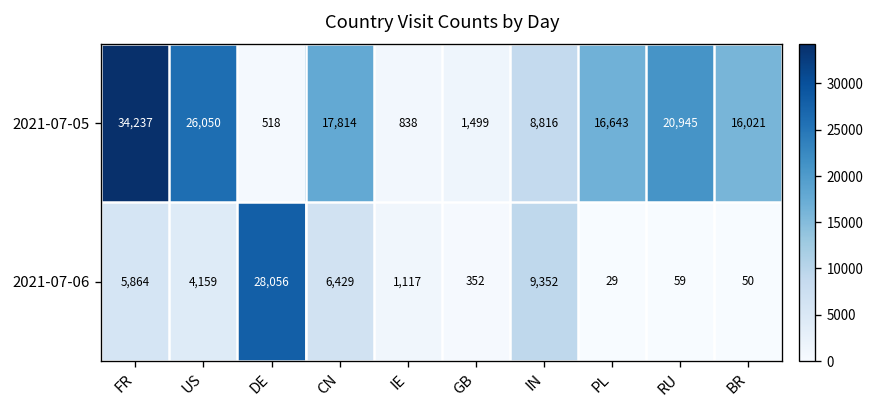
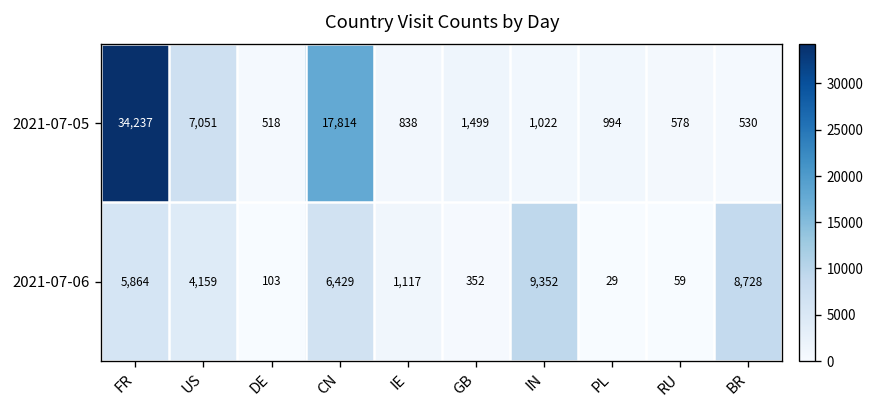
2021-07-05, US: 26,050 -> 7,051
2021-07-05, IN: 8,816 -> 1,022
2021-07-05, PL: 16,643 -> 994
2021-07-05, RU: 20,945 -> 578
2021-07-05, BR: 16,021 -> 530
2021-07-06, DE: 28,056 -> 103
2021-07-06, BR: 50 -> 8,728
